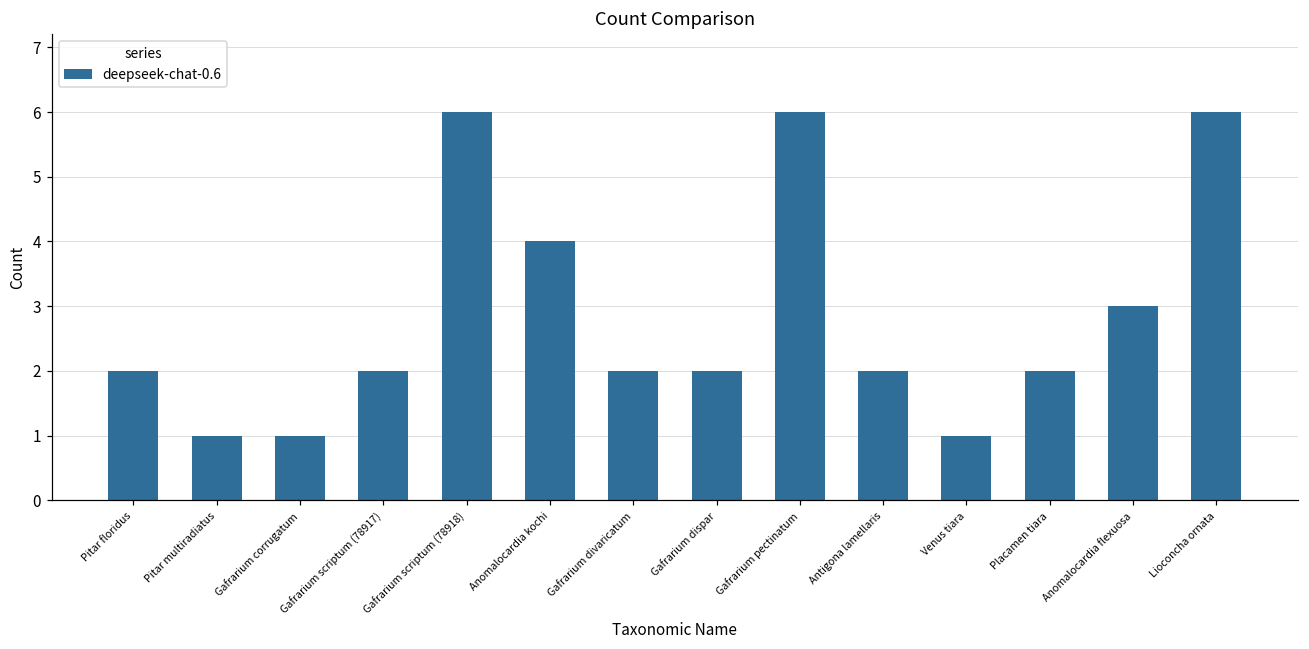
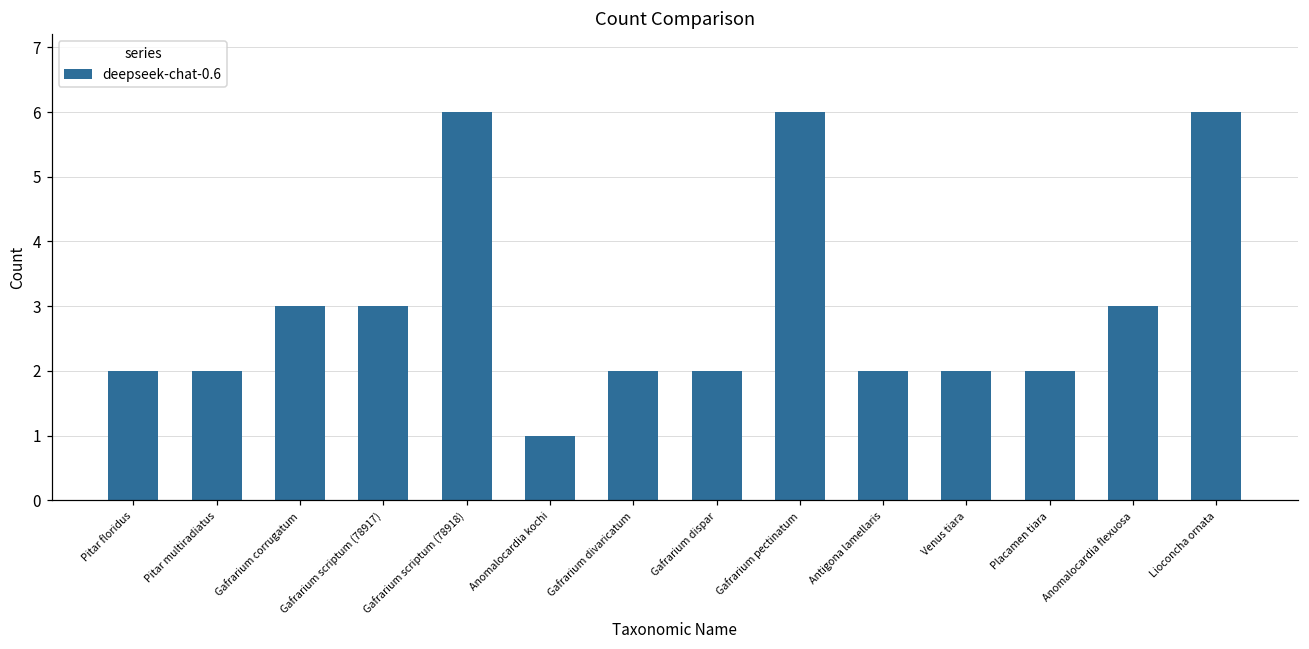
Pitar multiradiatus: 1 -> 2
Gafrarium corrugatum: 1 -> 3
Gafrarium scriptum (78917): 2 -> 3
Anomalocardia kochi: 4 -> 1
Venus tiara: 1 -> 2
